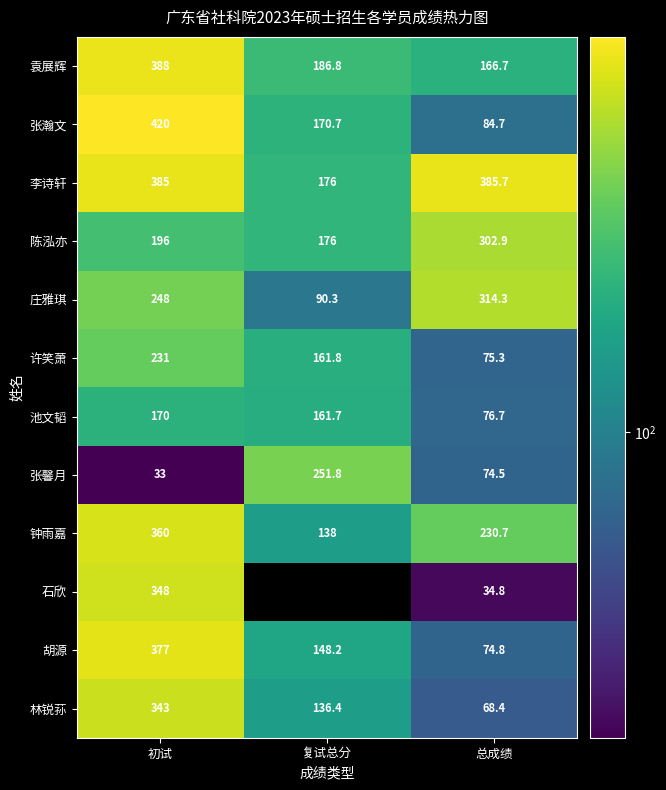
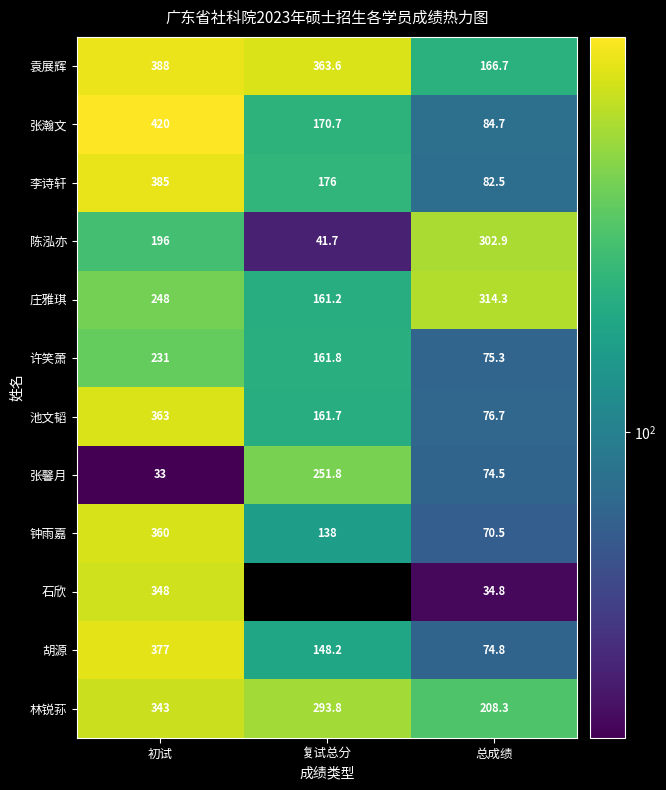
袁展辉, 复试总分: 186.8 -> 363.6
李诗轩, 总成绩: 385.7 -> 82.5
陈泓亦, 复试总分: 176 -> 41.7
庄雅琪, 复试总分: 90.3 -> 161.2
池文韬, 初试: 170 -> 363
钟雨嘉, 总成绩: 230.7 -> 70.5
林锐荪, 复试总分: 136.4 -> 293.8
林锐荪, 总成绩: 68.4 -> 208.3
